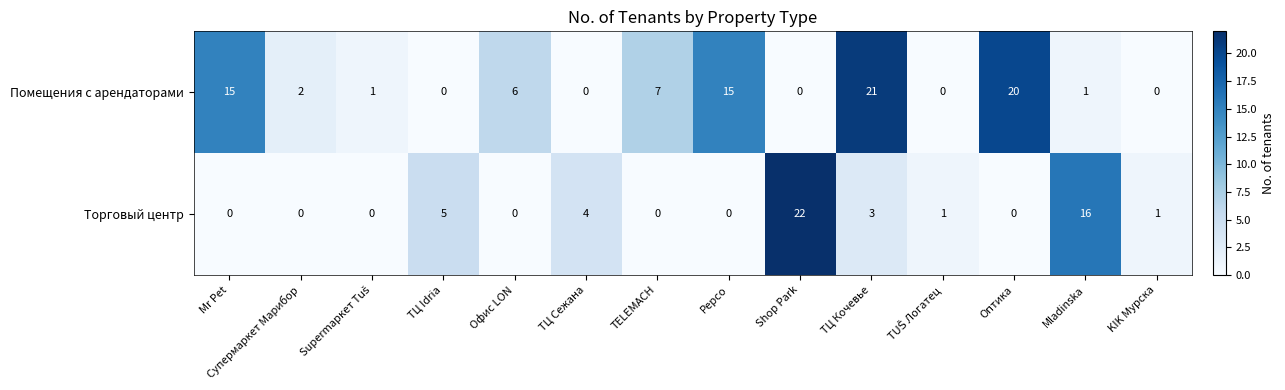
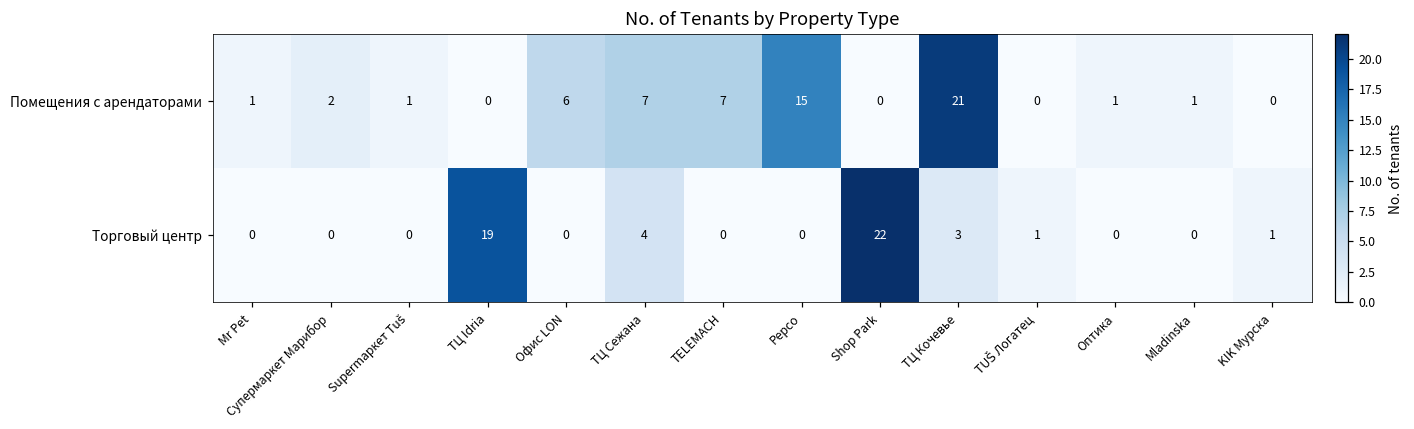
Помещения с арендаторами, Mr Pet: 15 -> 1
Помещения с арендаторами, ТЦ Сежана: 0 -> 7
Помещения с арендаторами, Оптика: 20 -> 1
Торговый центр, ТЦ Idria: 5 -> 19
Торговый центр, Mladinska: 16 -> 0
